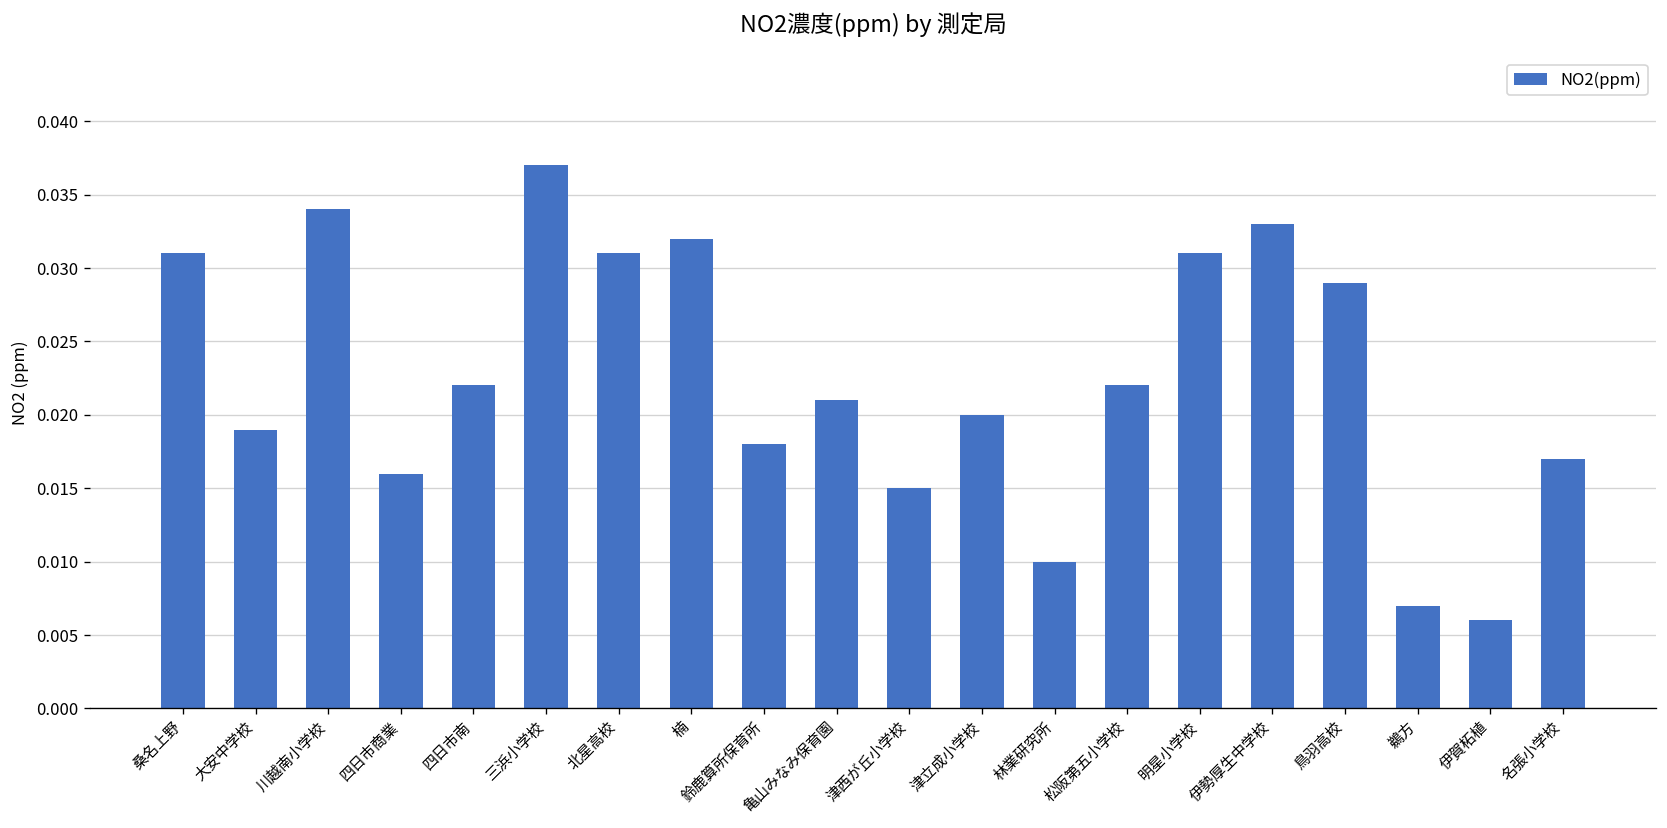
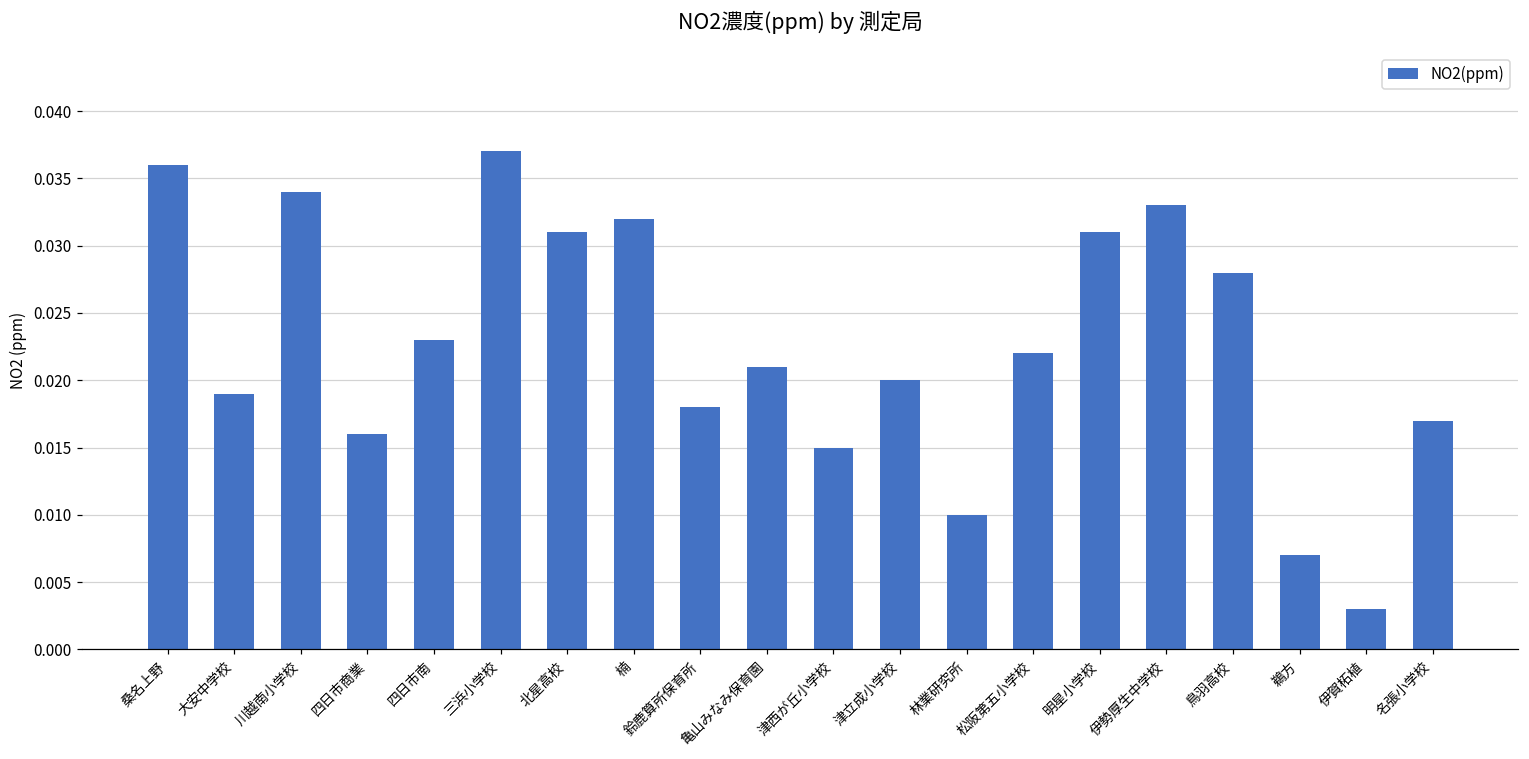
桑名上野: 0.031 -> 0.036
四日市南: 0.022 -> 0.023
鳥羽高校: 0.029 -> 0.028
伊賀柘植: 0.006 -> 0.003
